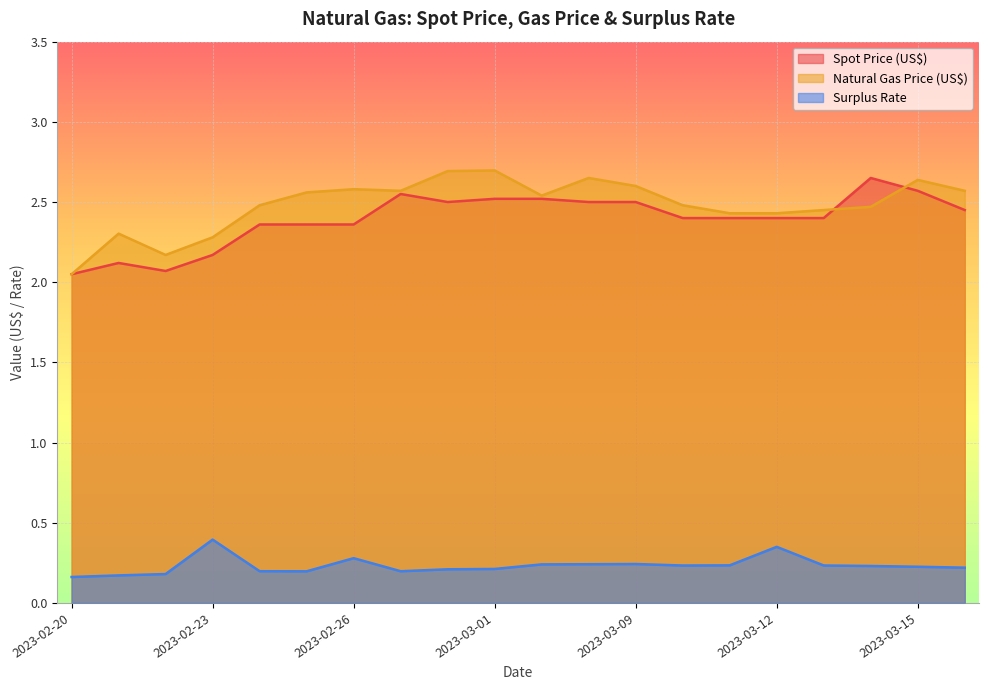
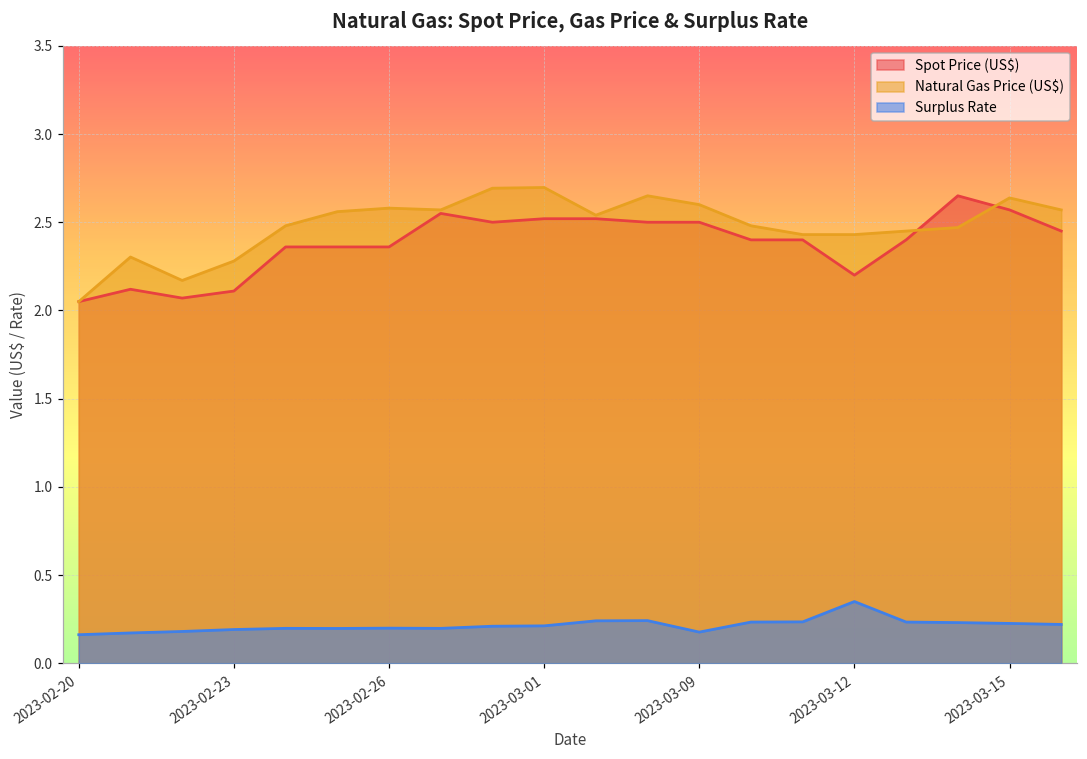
Spot Price (US$), 2023-02-23: 2.17 -> 2.11
Surplus Rate, 2023-02-23: 0.39 -> 0.19
Surplus Rate, 2023-02-26: 0.28 -> 0.20
Surplus Rate, 2023-03-09: 0.24 -> 0.18
Spot Price (US$), 2023-03-12: 2.4 -> 2.2
